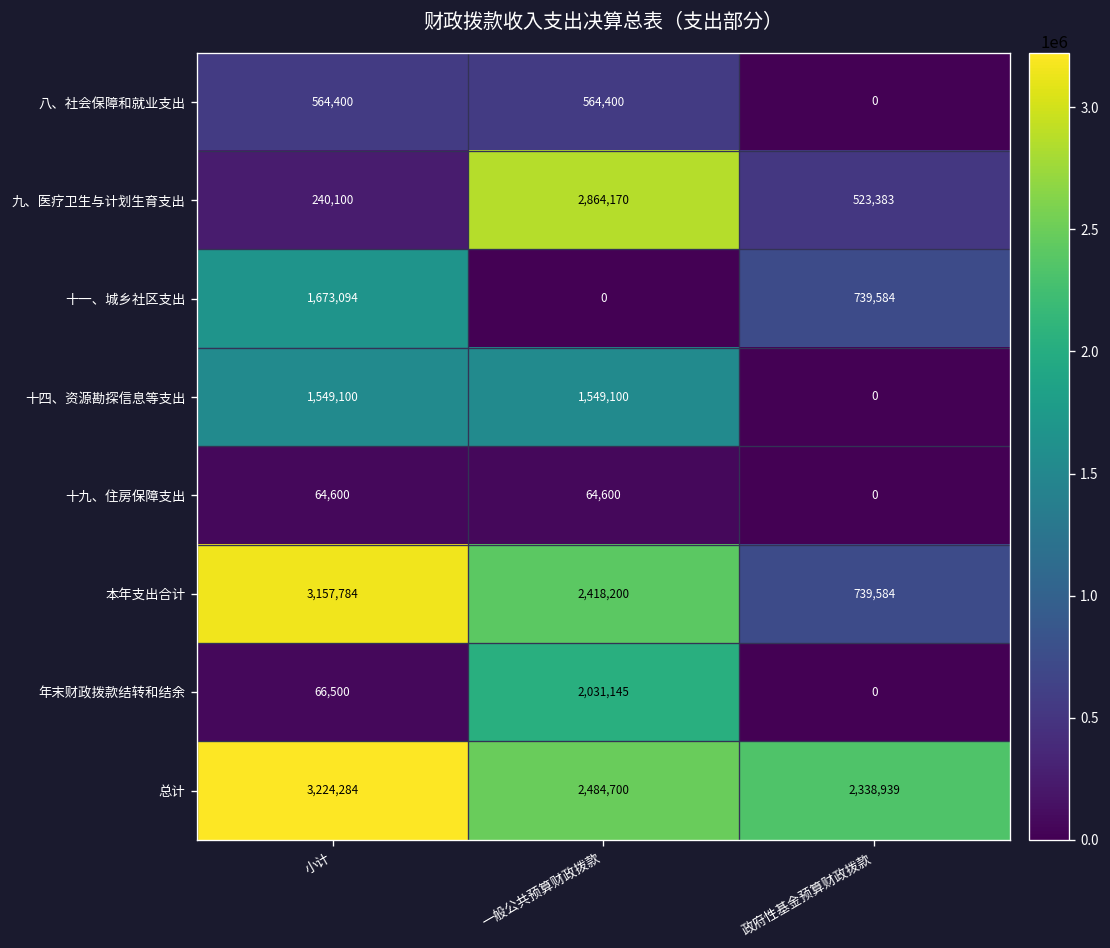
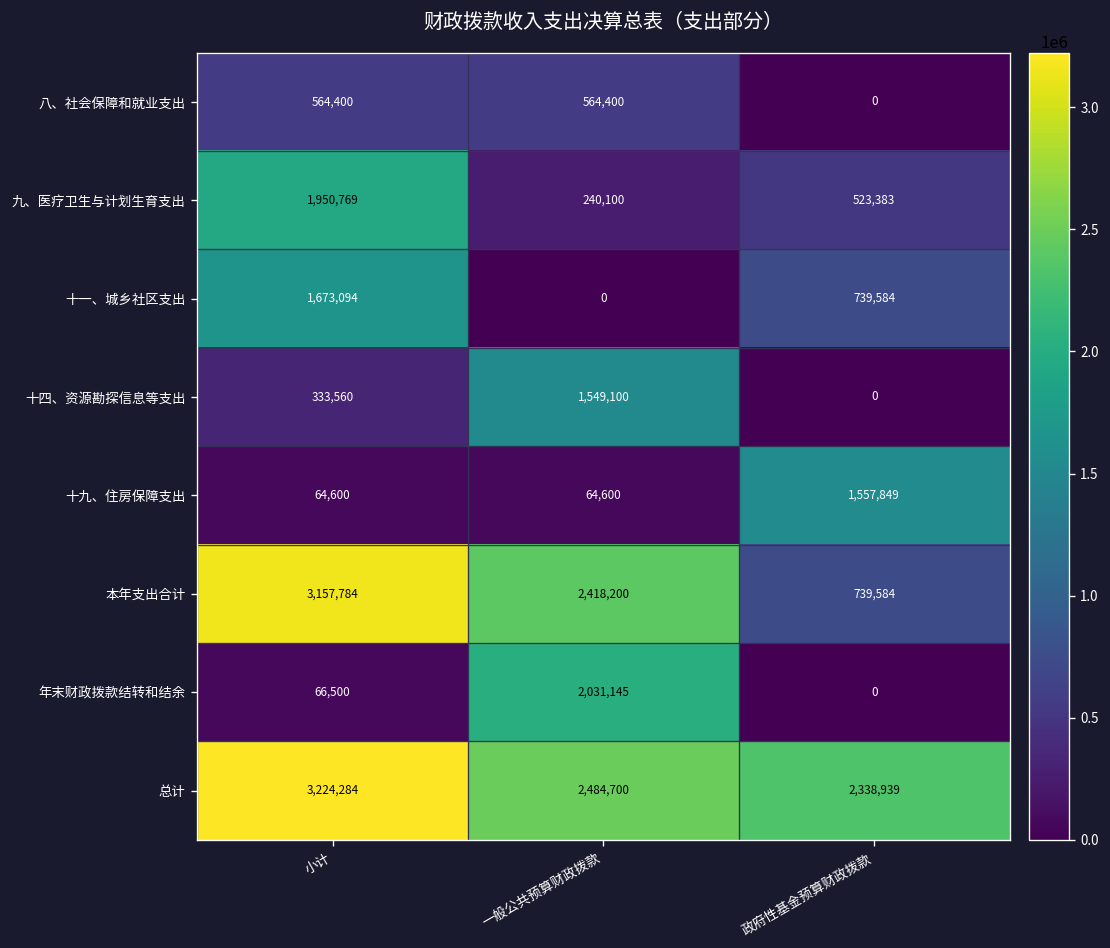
九、医疗卫生与计划生育支出, 小计: 240,100 -> 1,950,769
九、医疗卫生与计划生育支出, 一般公共预算财政拨款: 2,864,170 -> 240,100
十四、资源勘探信息等支出, 小计: 1,549,100 -> 333,560
十九、住房保障支出, 政府性基金预算财政拨款: 0 -> 1,557,849
